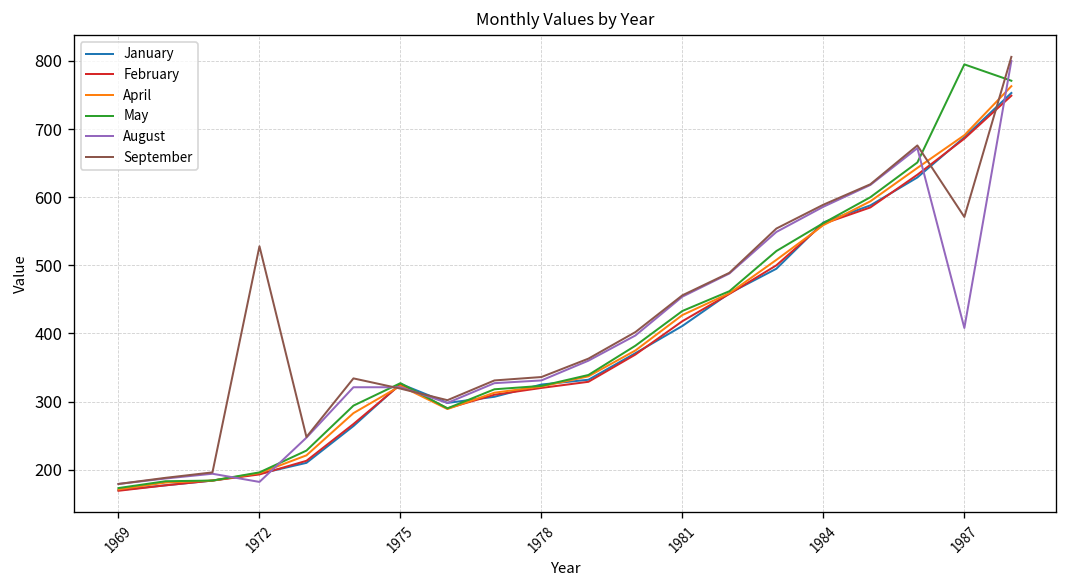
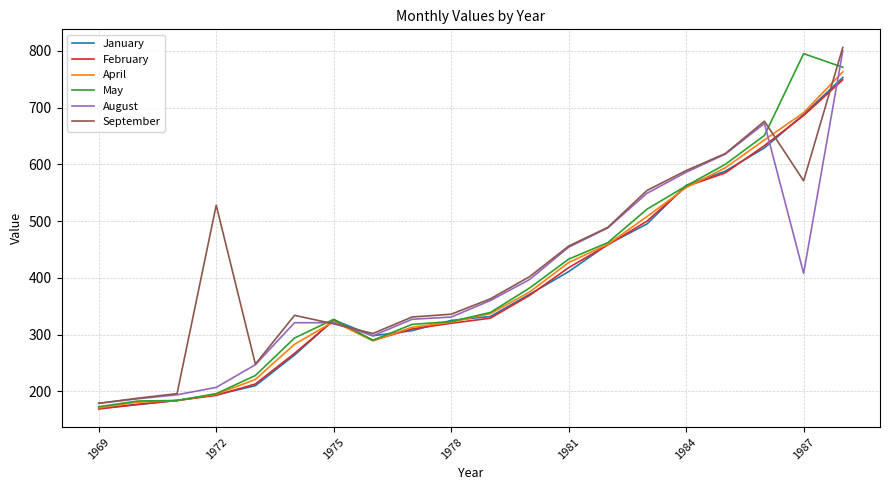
August, 1972: 180 -> 210
